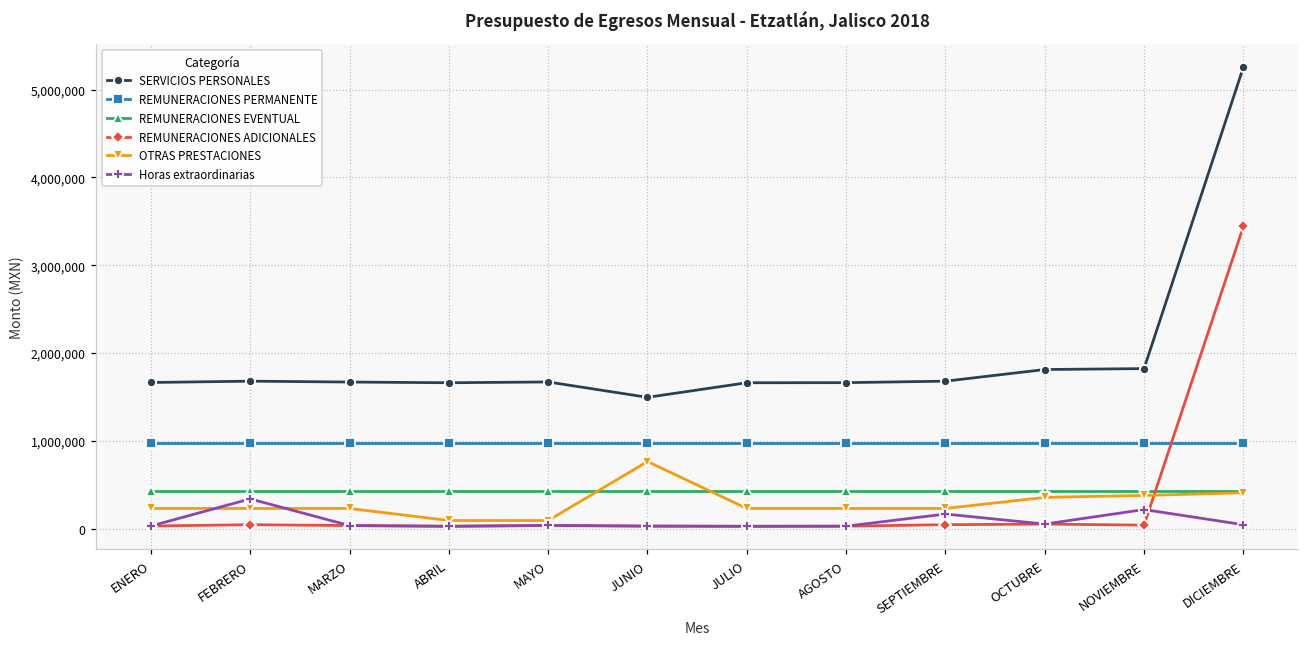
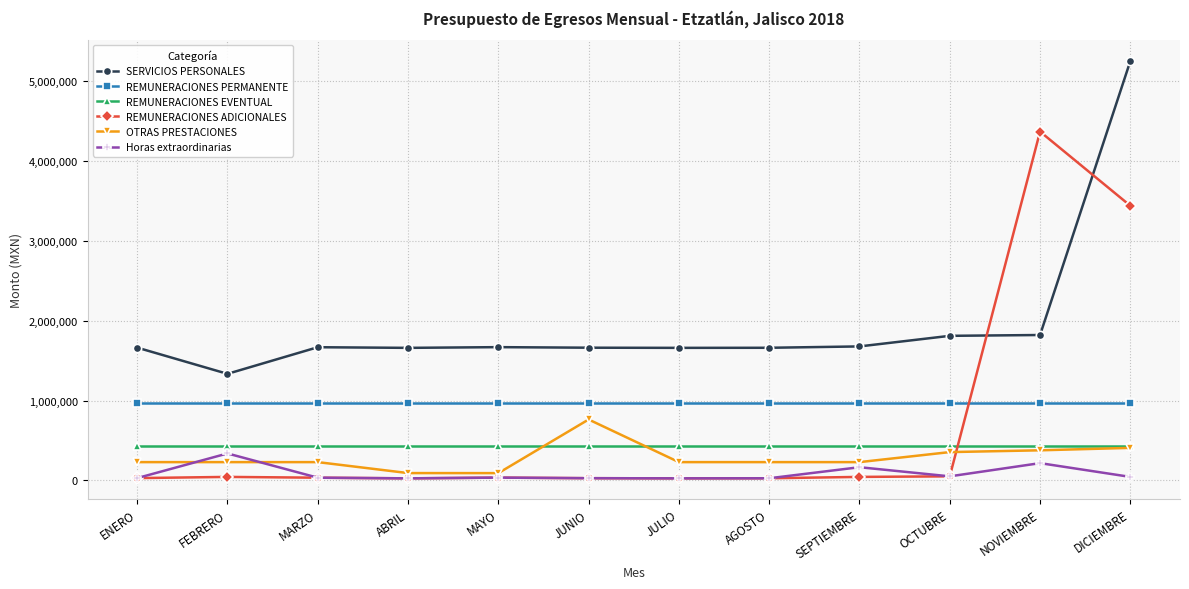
SERVICIOS PERSONALES, FEBRERO: 1,700,000 -> 1,300,000
SERVICIOS PERSONALES, JUNIO: 1,500,000 -> 1,700,000
REMUNERACIONES ADICIONALES, NOVIEMBRE: 0 -> 4,400,000
